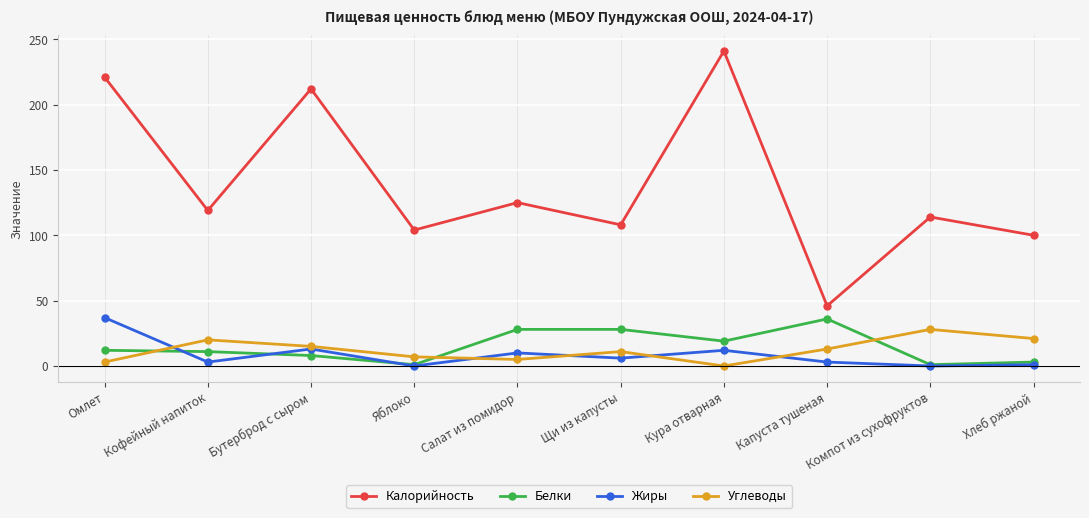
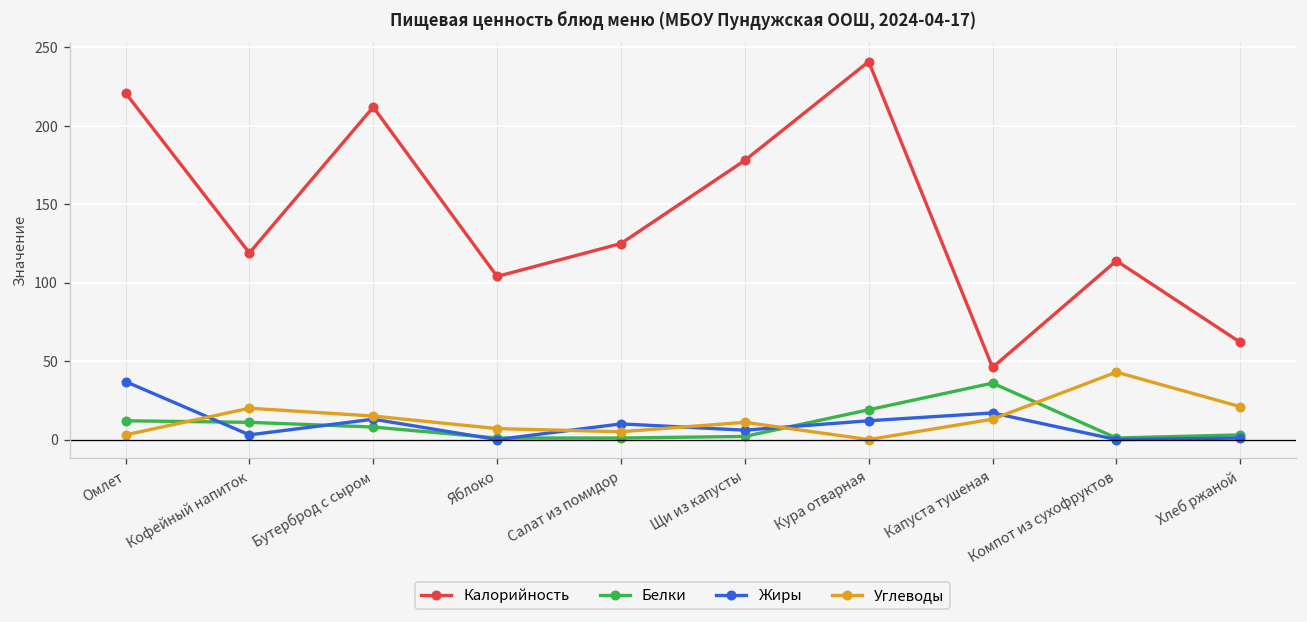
Белки, Салат из помидор: 28 -> 1
Калорийность, Щи из капусты: 108 -> 178
Белки, Щи из капусты: 28 -> 2
Жиры, Капуста тушеная: 3 -> 17
Углеводы, Компот из сухофруктов: 28 -> 43
Калорийность, Хлеб ржаной: 100 -> 62
